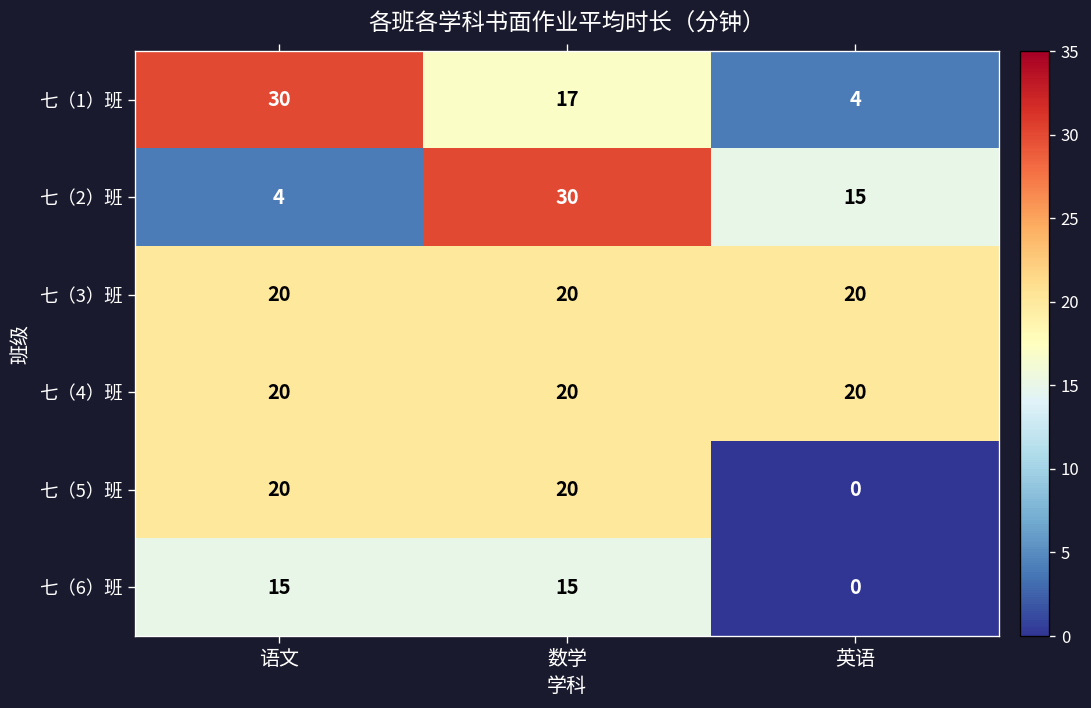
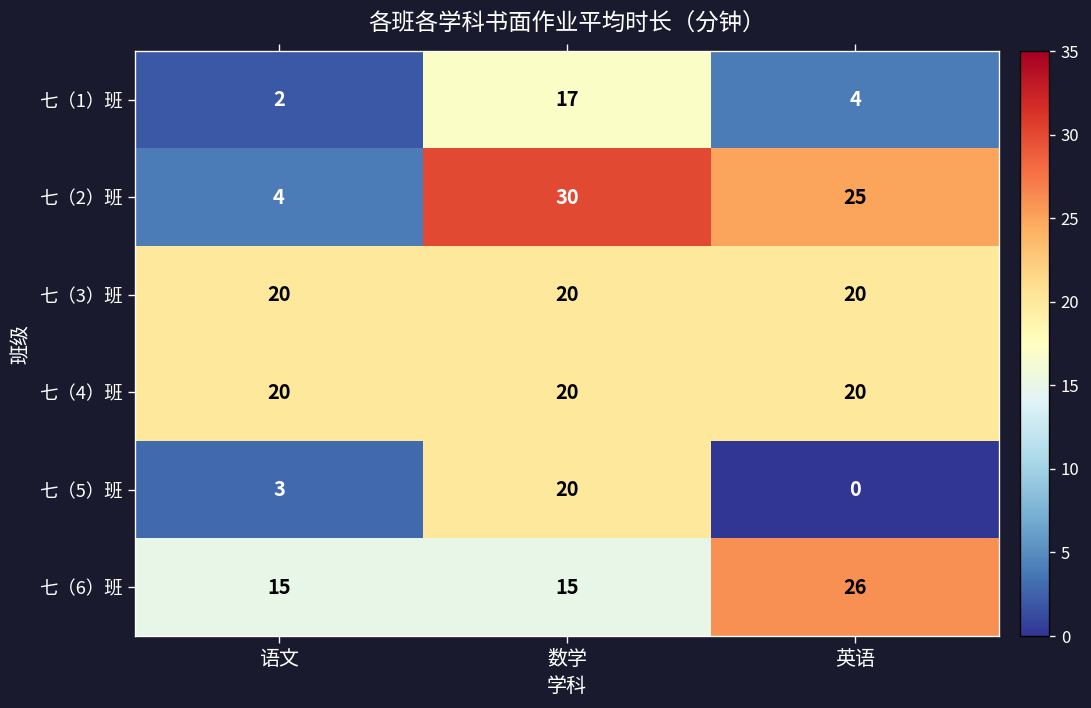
七（1）班, 语文: 30 -> 2
七（2）班, 英语: 15 -> 25
七（5）班, 语文: 20 -> 3
七（6）班, 英语: 0 -> 26
